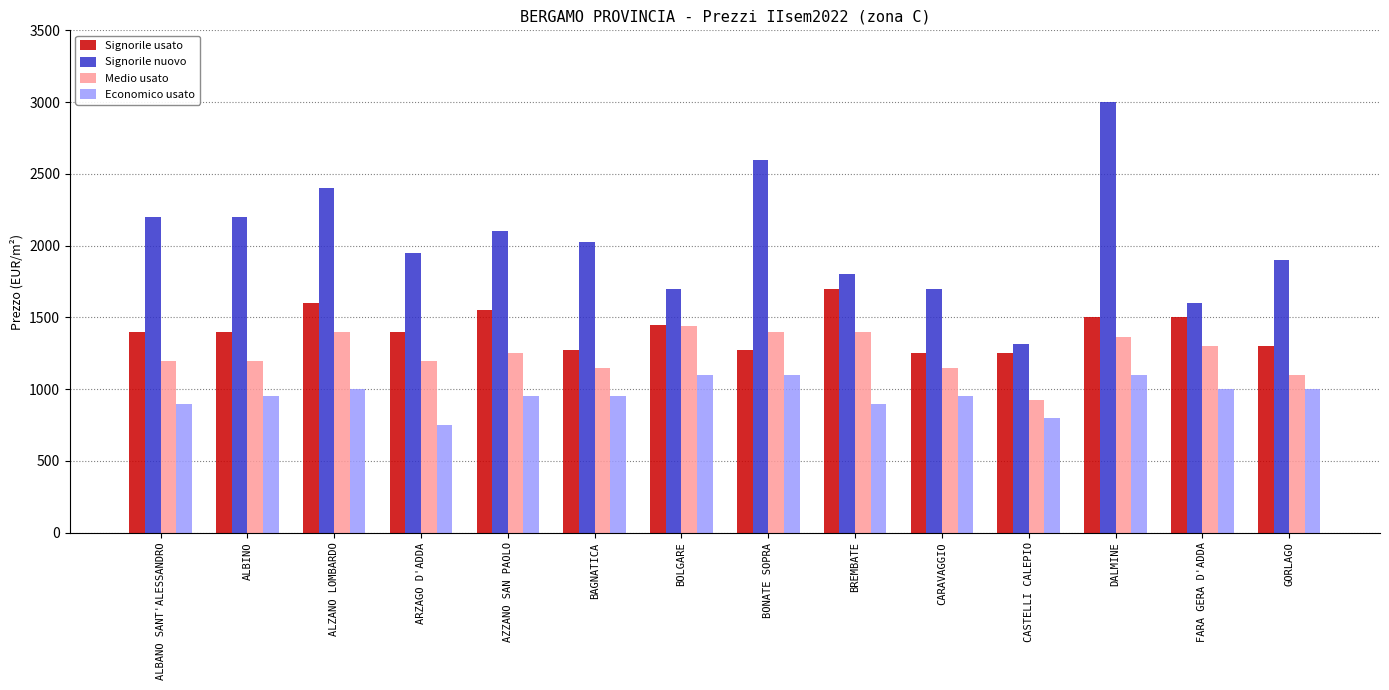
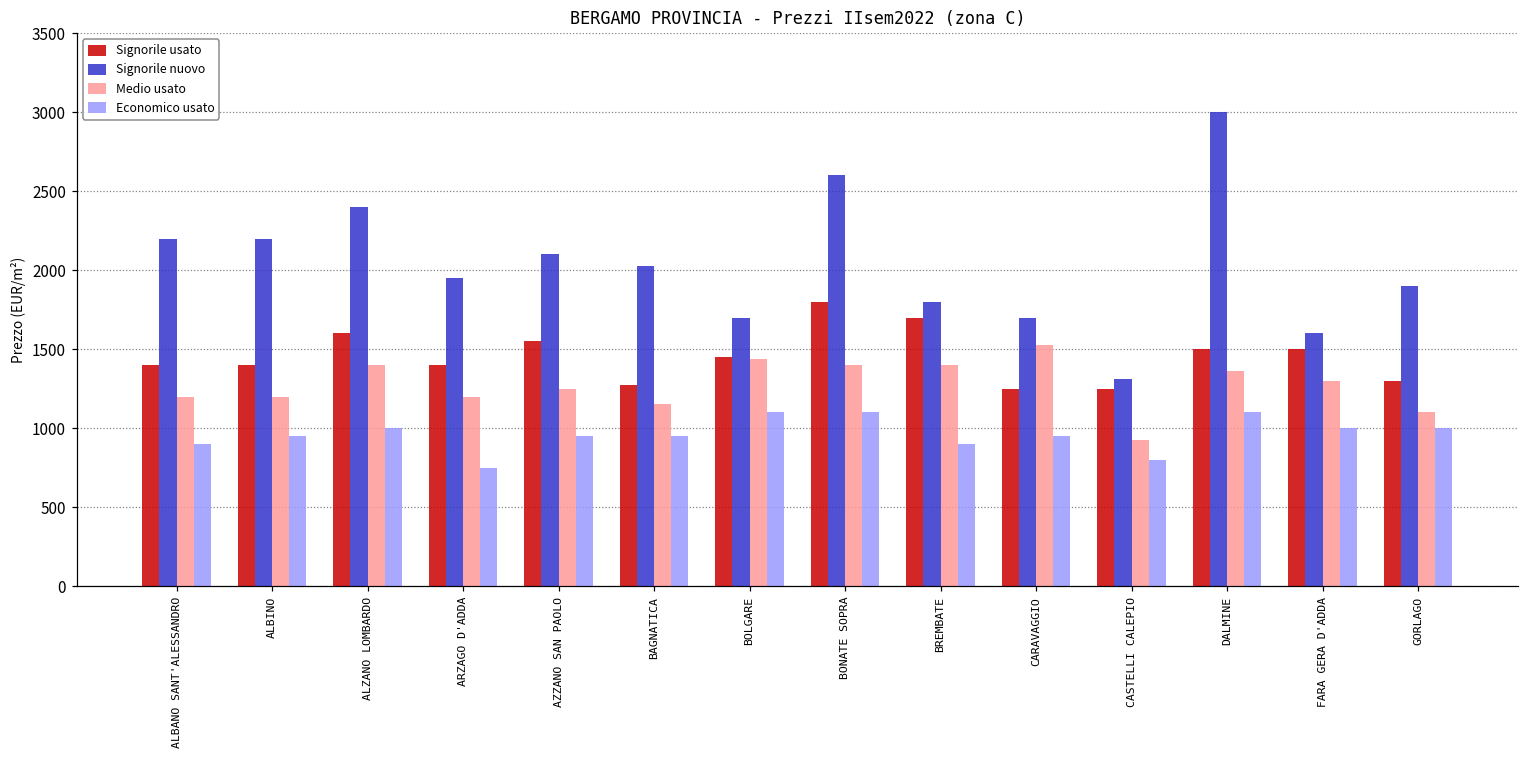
Signorile usato, BONATE SOPRA: 1270 -> 1800
Medio usato, CARAVAGGIO: 1150 -> 1530
